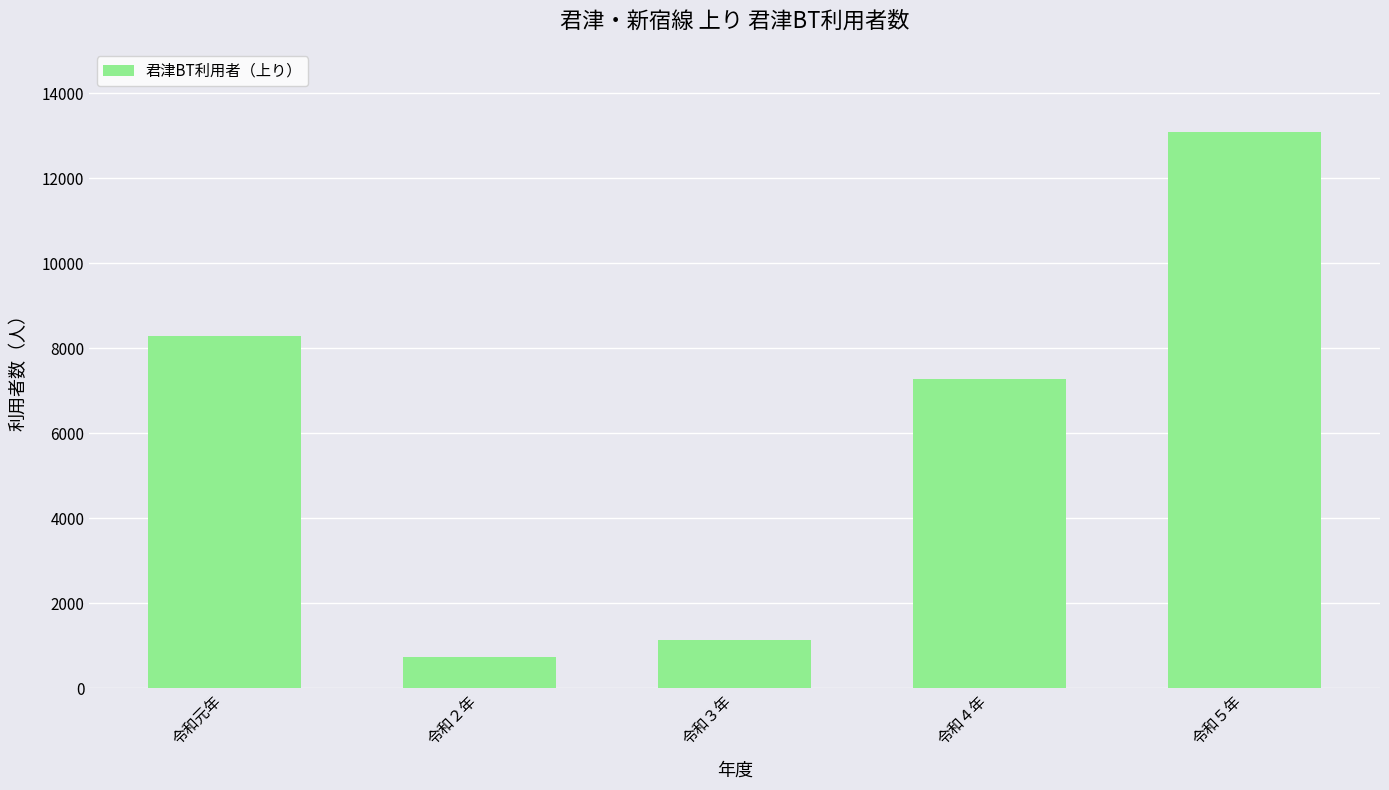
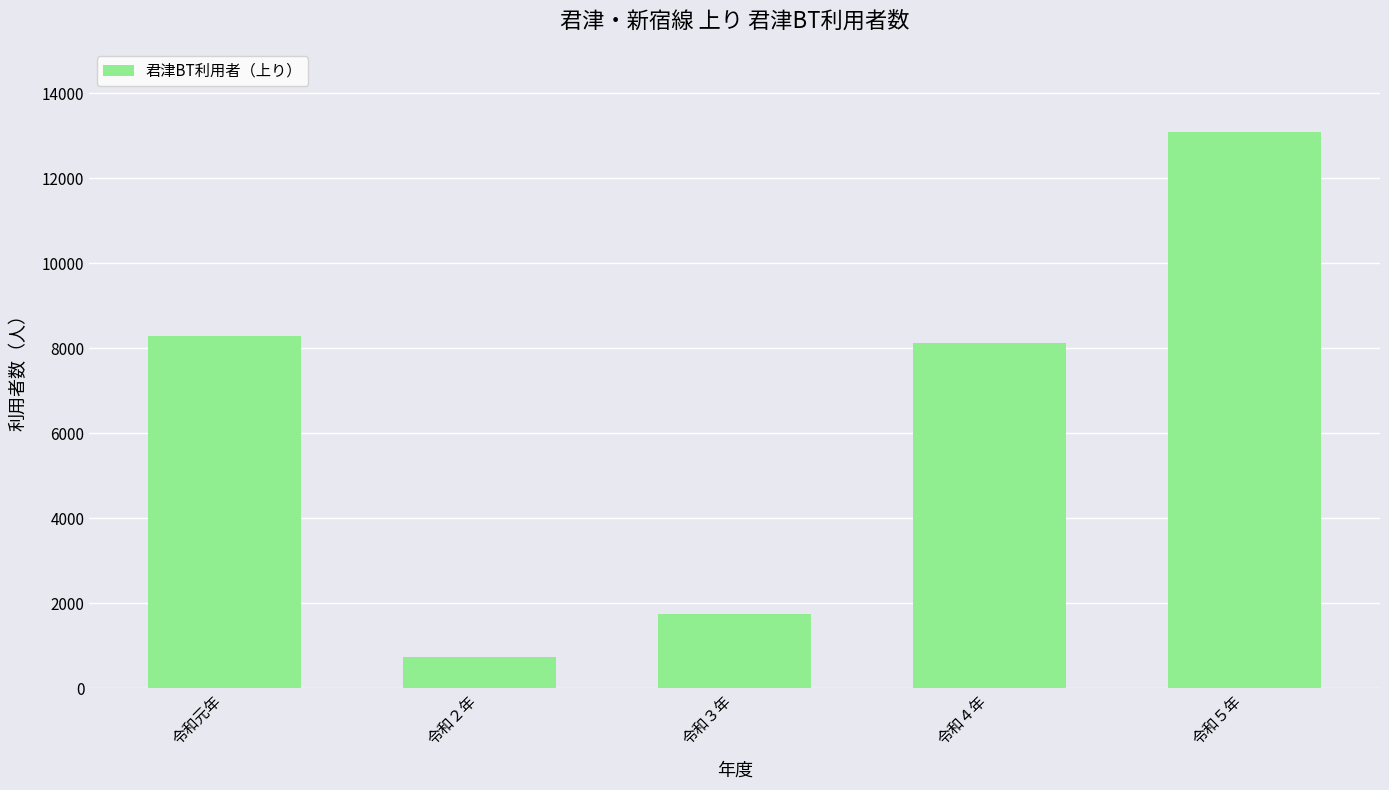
令和３年: 1100 -> 1800
令和４年: 7300 -> 8100
